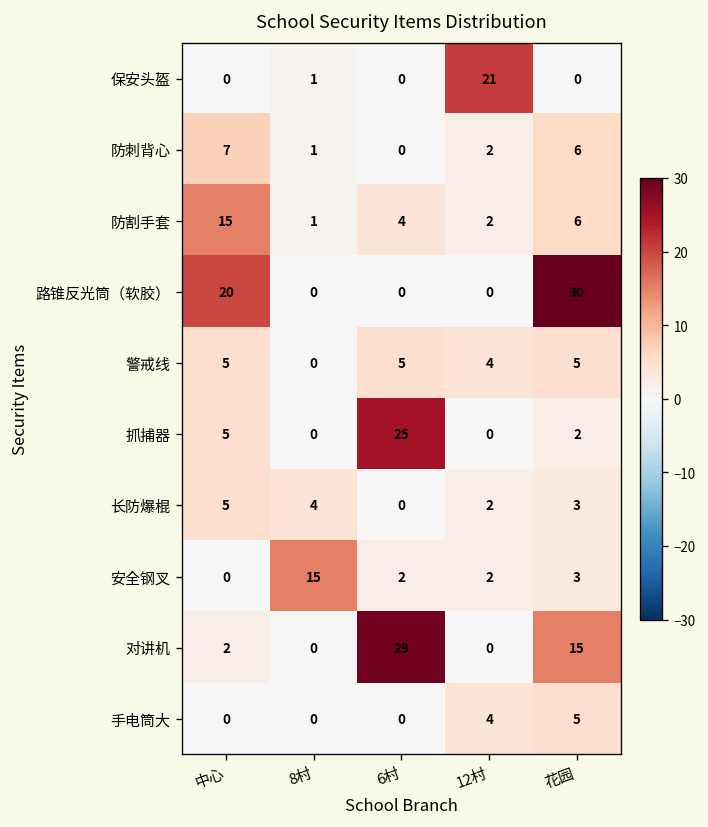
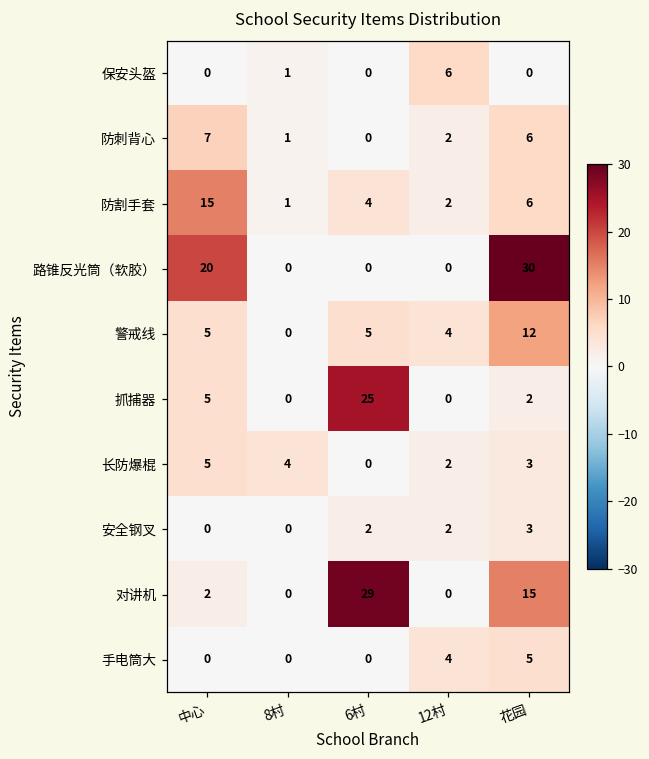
保安头盔, 12村: 21 -> 6
警戒线, 花园: 5 -> 12
安全钢叉, 8村: 15 -> 0
